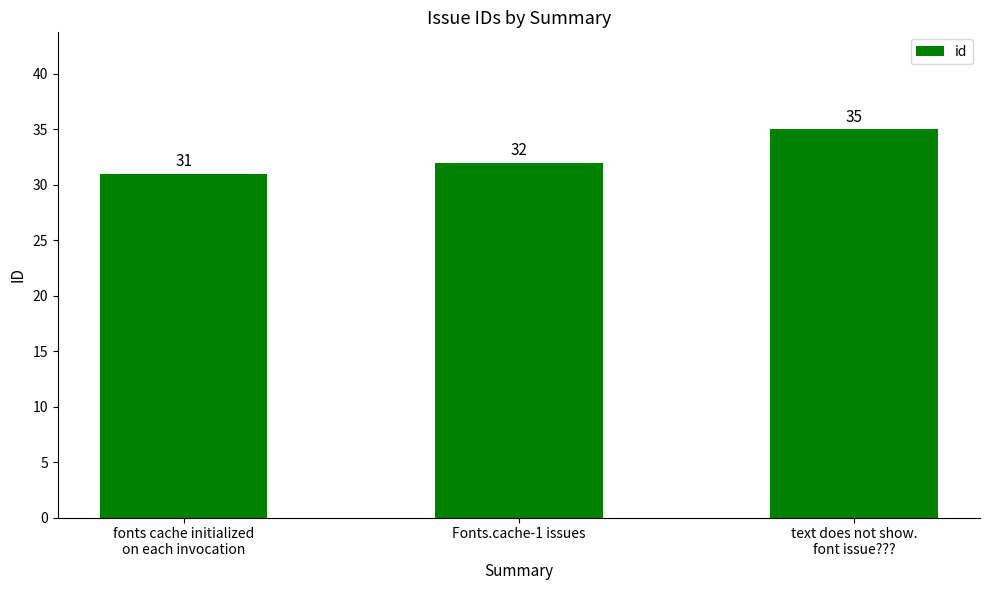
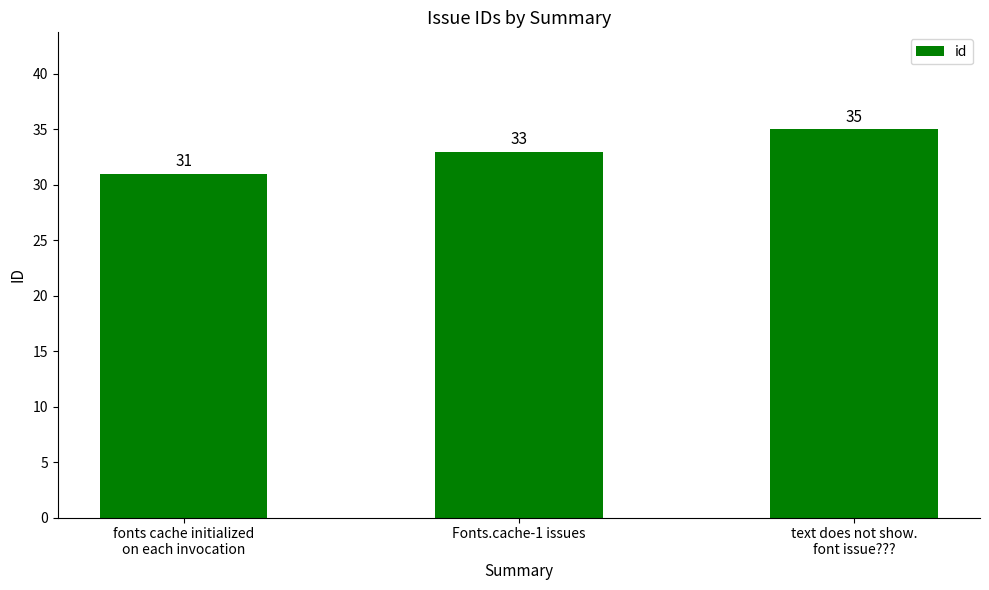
Fonts.cache-1 issues: 32 -> 33
